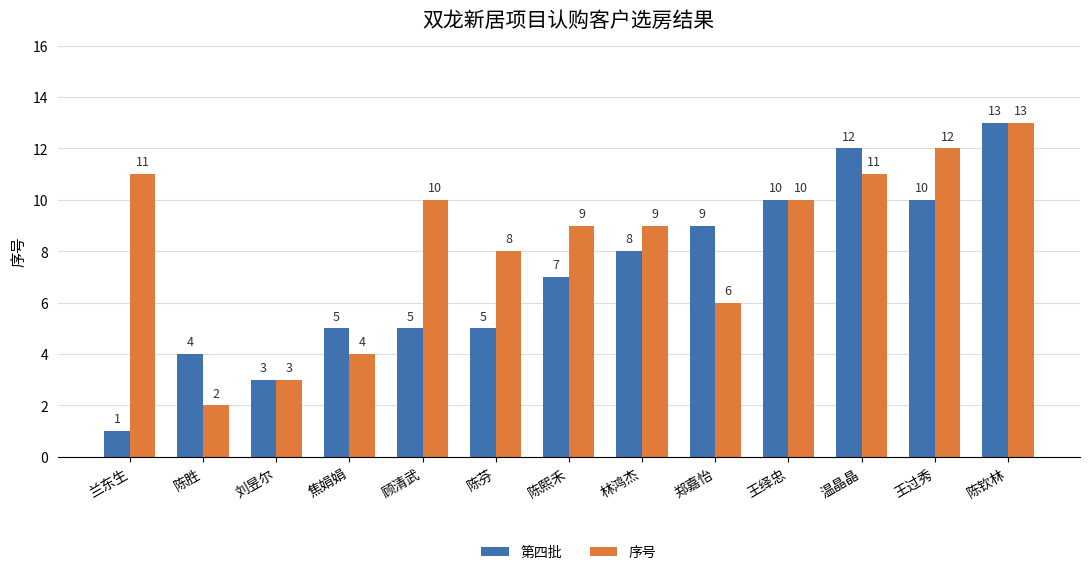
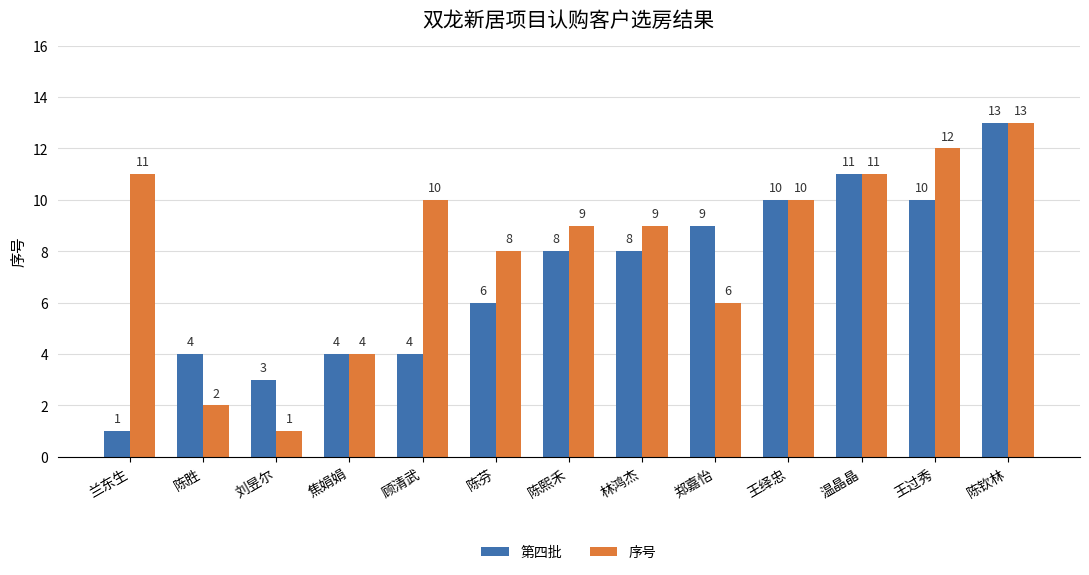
序号, 刘昱尔: 3 -> 1
第四批, 焦娟娟: 5 -> 4
第四批, 顾清武: 5 -> 4
第四批, 陈芬: 5 -> 6
第四批, 陈熙禾: 7 -> 8
第四批, 温晶晶: 12 -> 11
